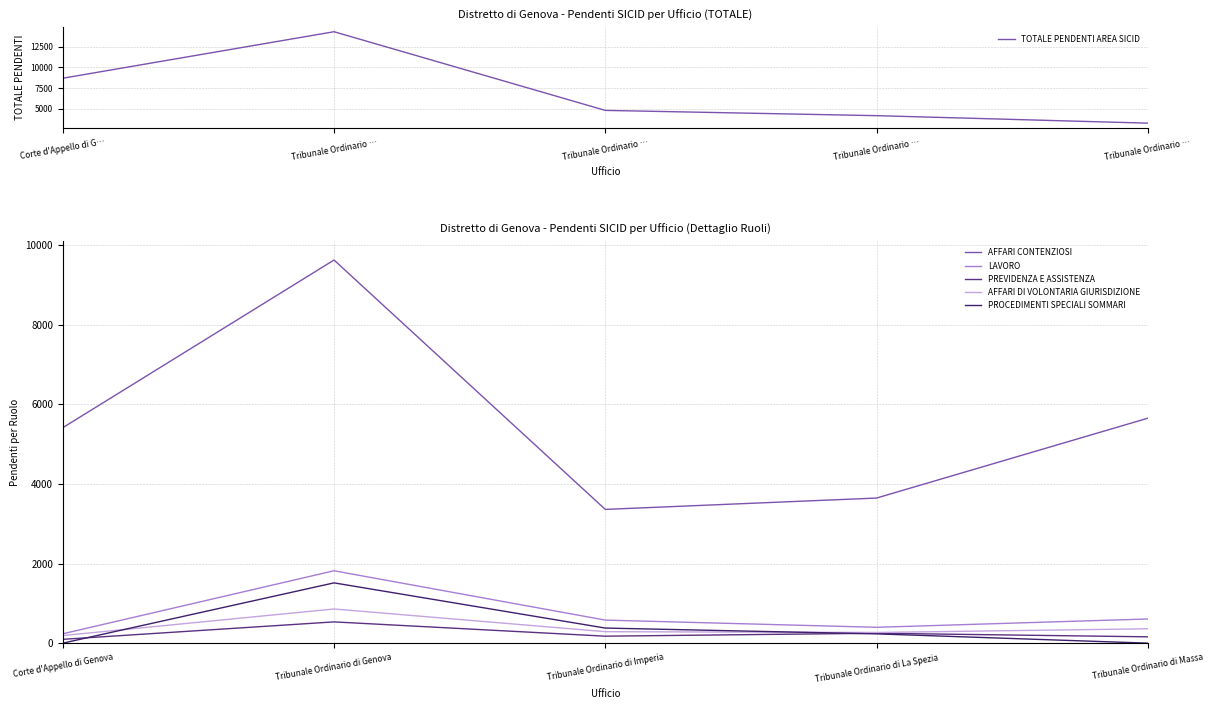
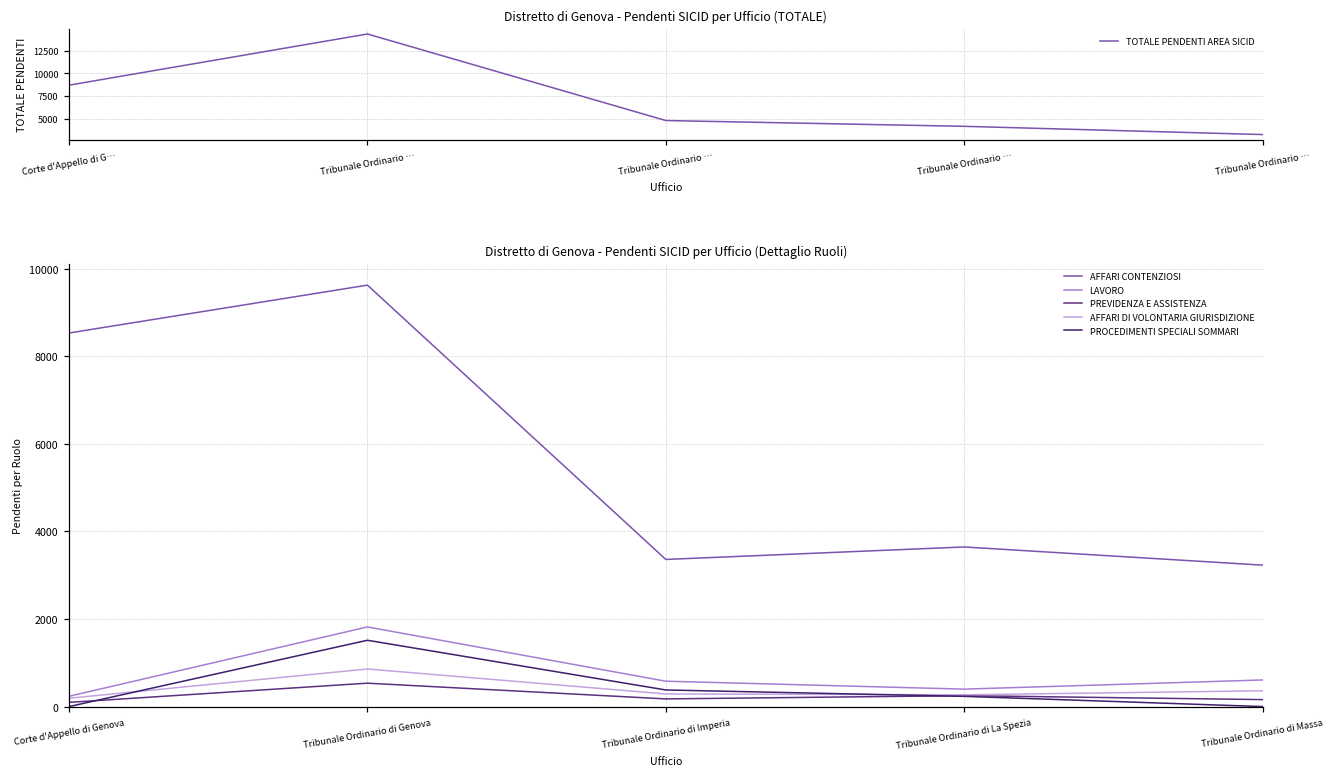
Distretto di Genova - Pendenti SICID per Ufficio (Dettaglio Ruoli), AFFARI CONTENZIOSI, Corte d'Appello di Genova: 5400 -> 8500
Distretto di Genova - Pendenti SICID per Ufficio (Dettaglio Ruoli), AFFARI CONTENZIOSI, Tribunale Ordinario di Massa: 5600 -> 3200
